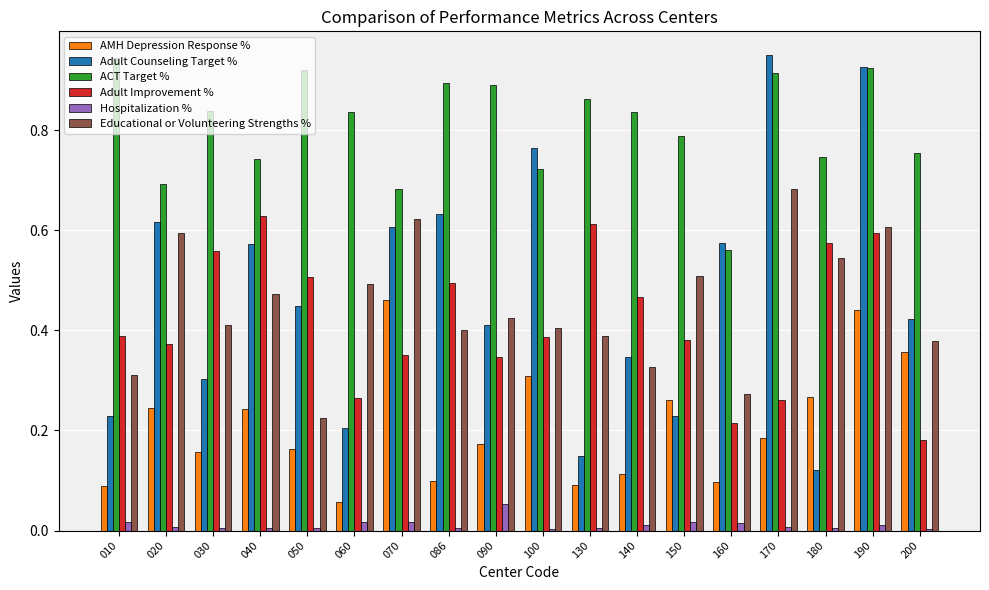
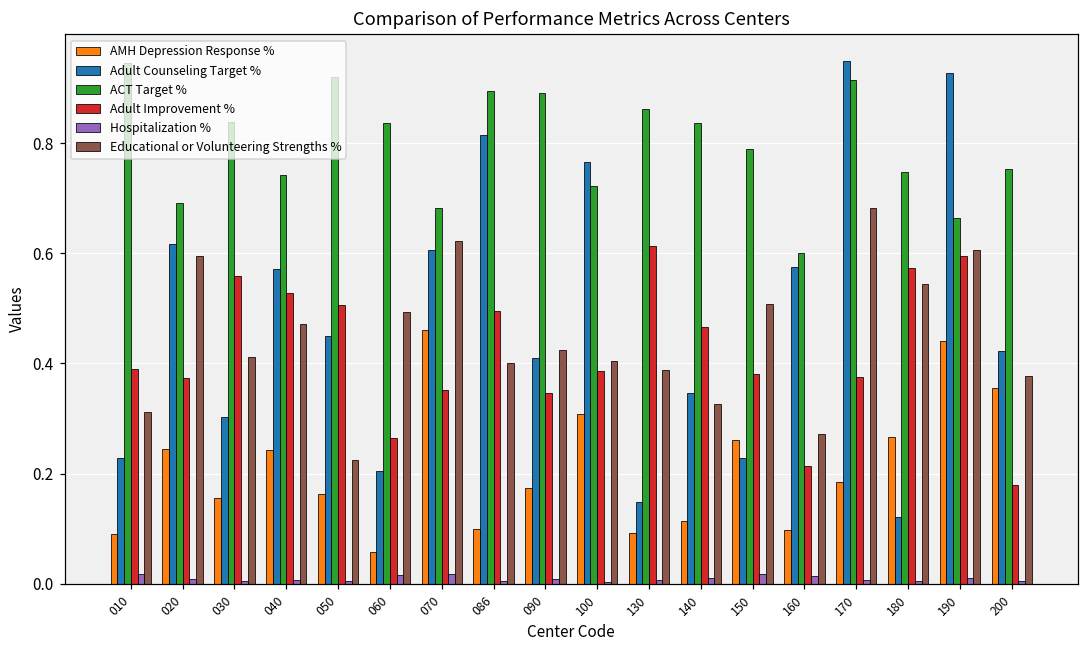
Adult Improvement %, 040: 0.63 -> 0.53
Adult Counseling Target %, 086: 0.63 -> 0.81
Hospitalization %, 090: 0.05 -> 0.01
ACT Target %, 160: 0.56 -> 0.60
Adult Improvement %, 170: 0.26 -> 0.38
ACT Target %, 190: 0.93 -> 0.67
